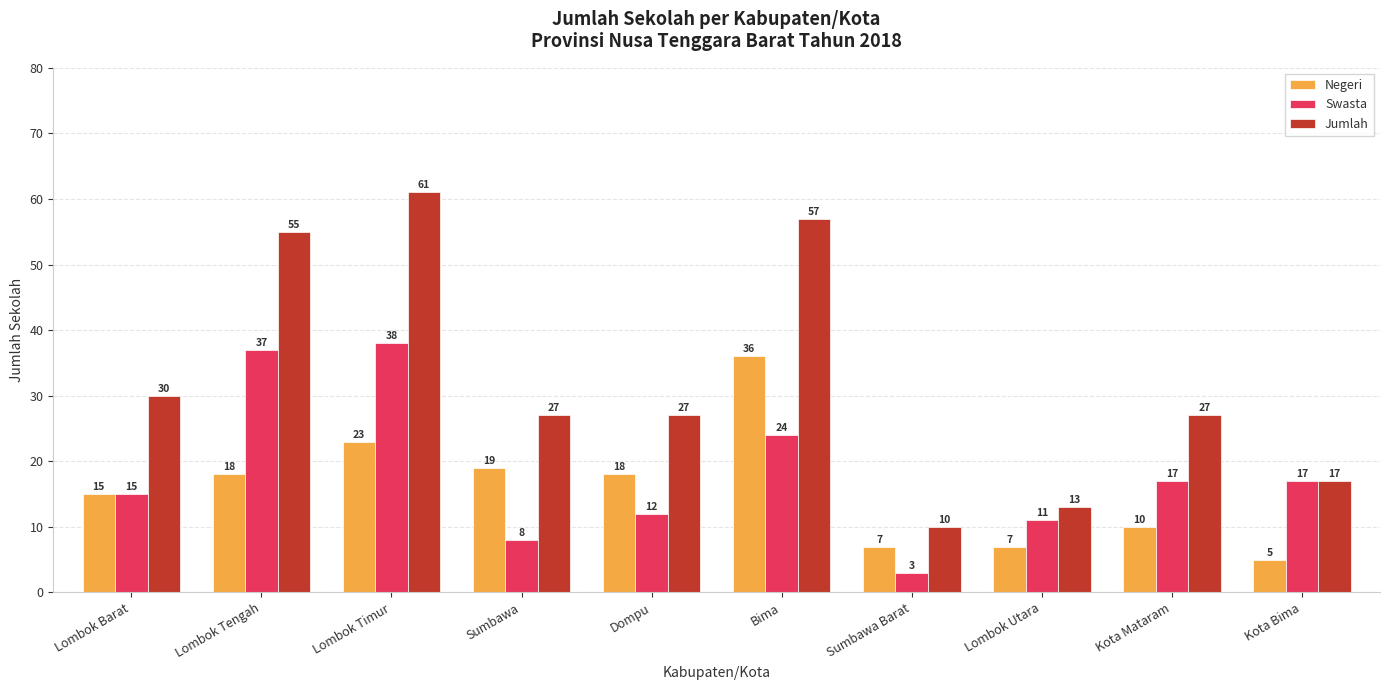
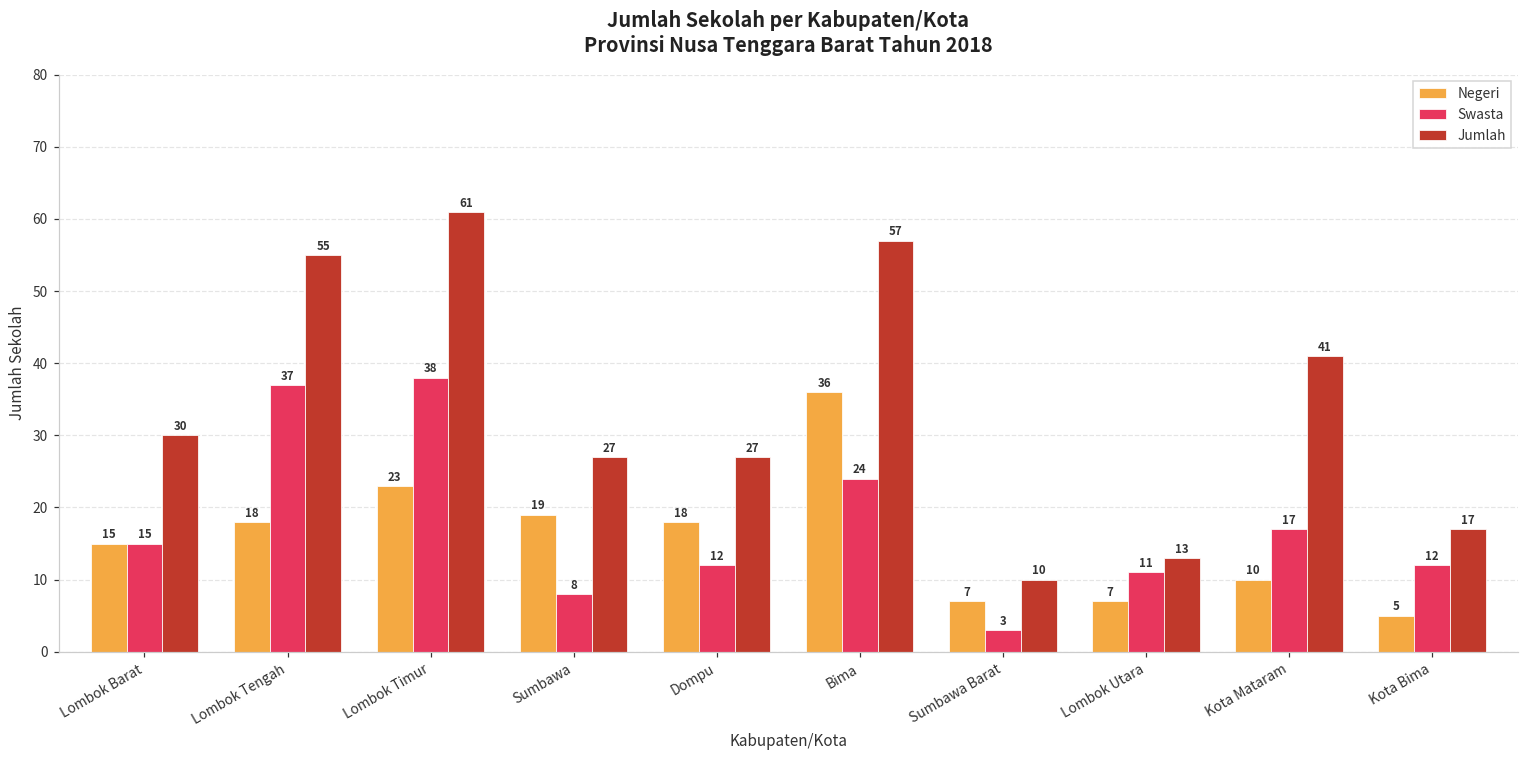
Jumlah, Kota Mataram: 27 -> 41
Swasta, Kota Bima: 17 -> 12
